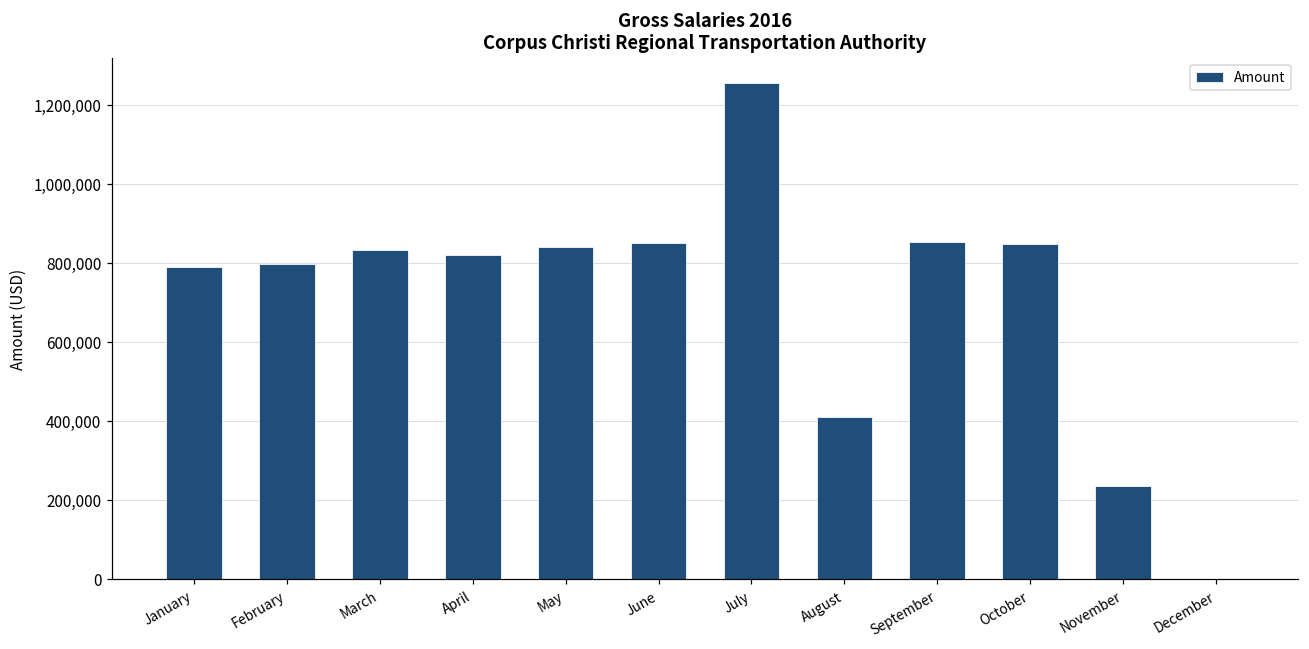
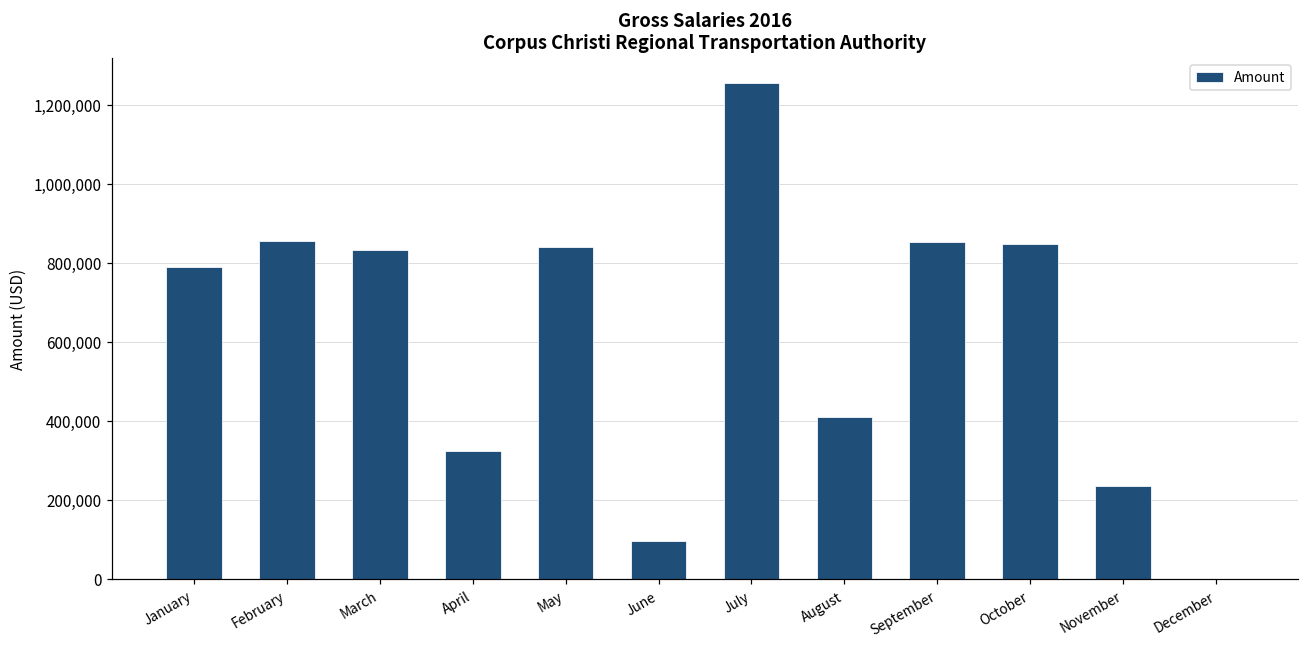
February: 800,000 -> 860,000
April: 820,000 -> 320,000
June: 850,000 -> 100,000
